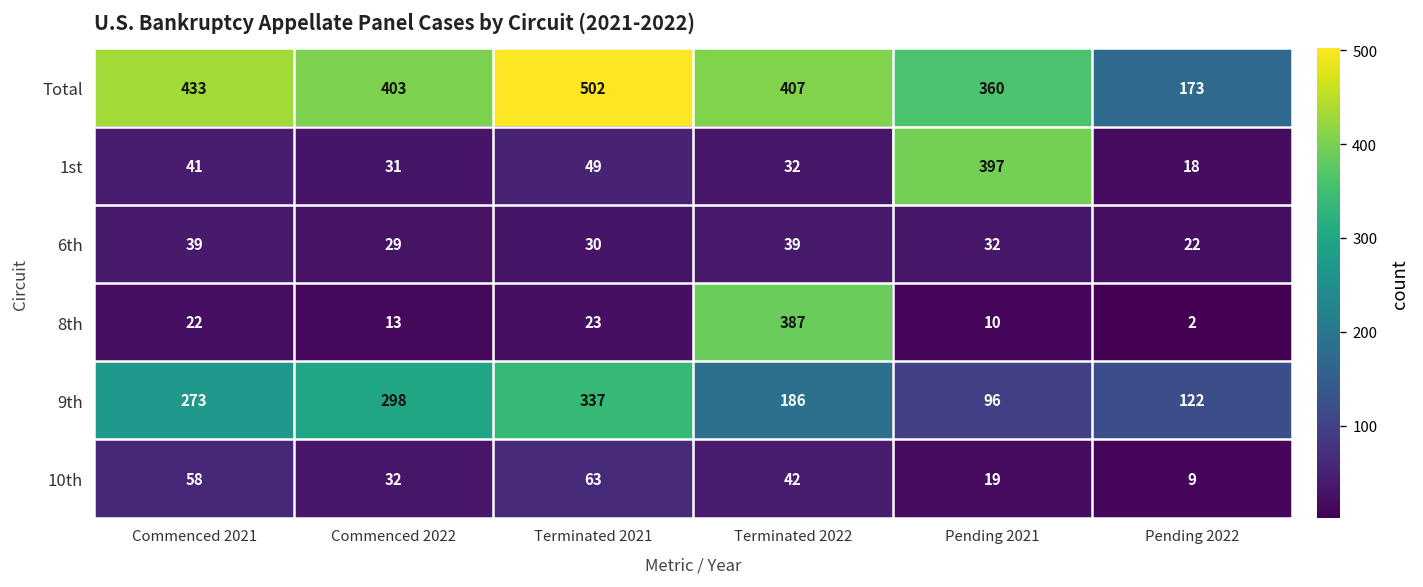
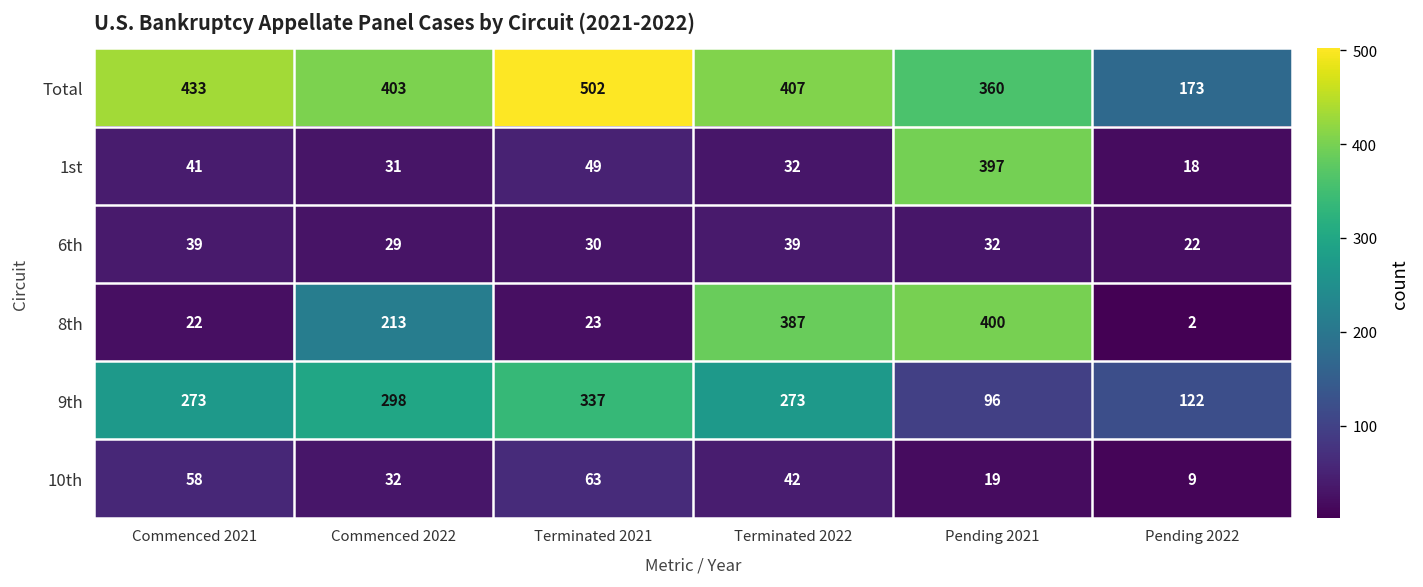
8th, Commenced 2022: 13 -> 213
8th, Pending 2021: 10 -> 400
9th, Terminated 2022: 186 -> 273
